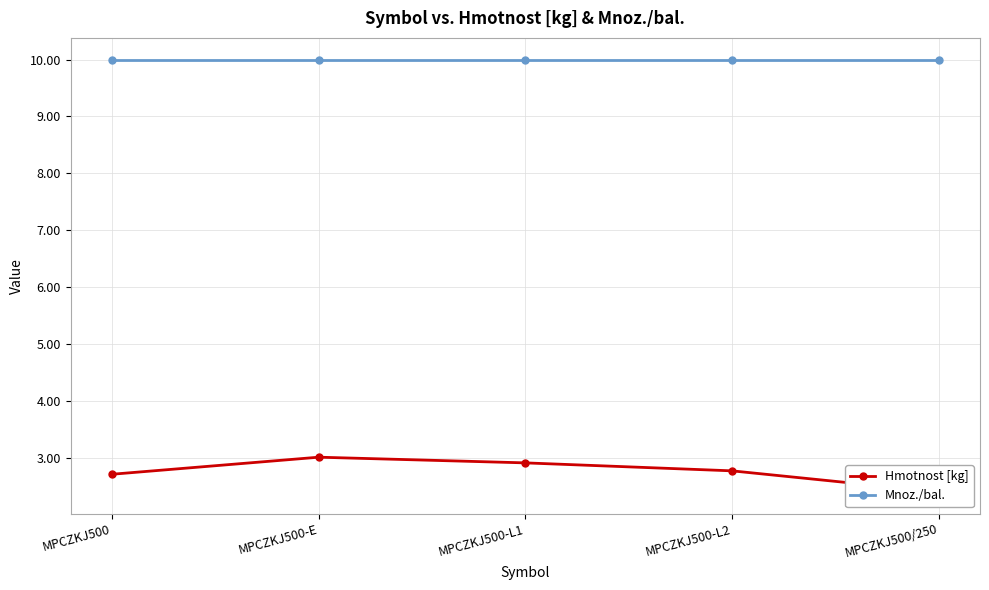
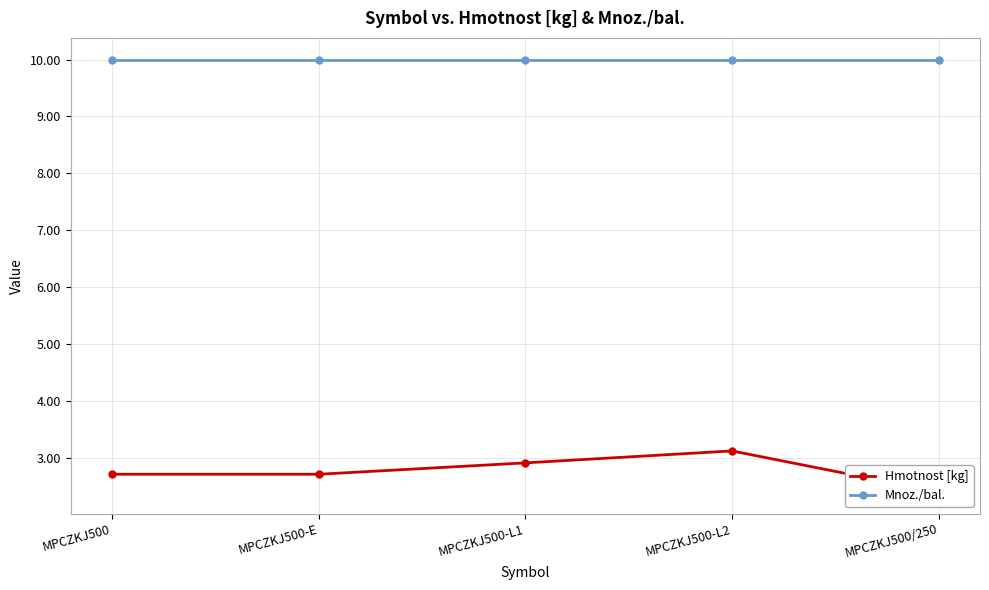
Hmotnost [kg], MPCZKJ500-E: 3.0 -> 2.7
Hmotnost [kg], MPCZKJ500-L2: 2.8 -> 3.1
